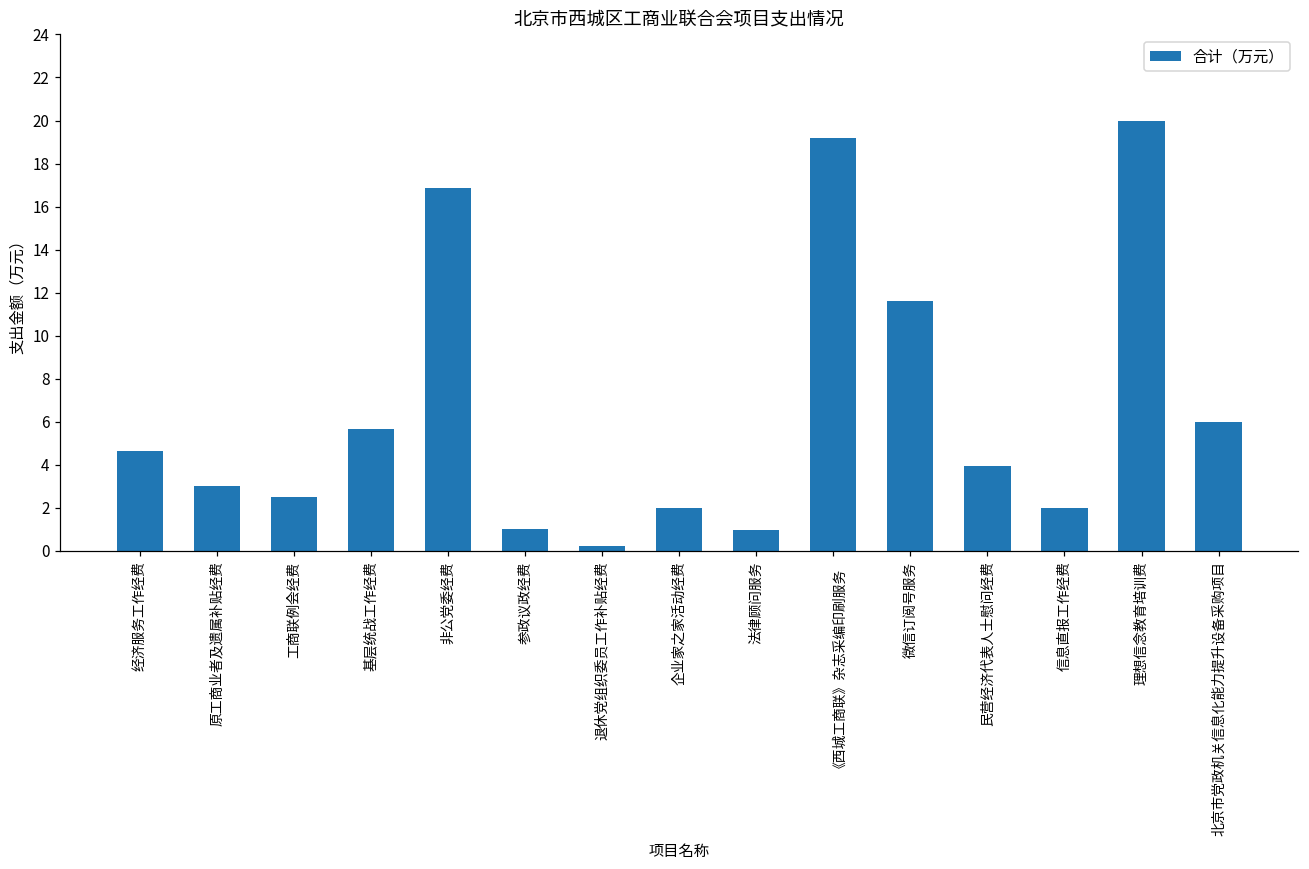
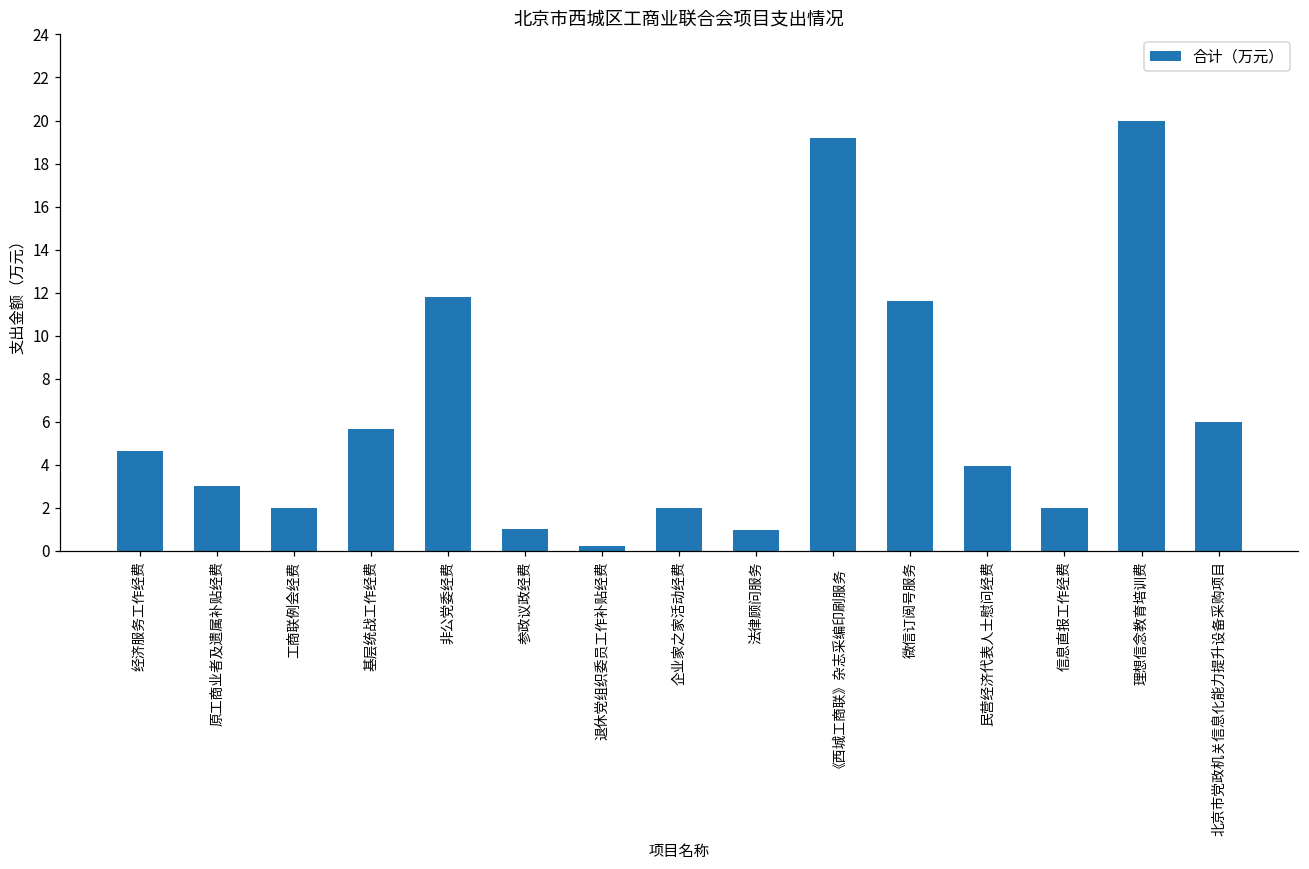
工商联例会经费: 2.5 -> 2.0
非公党委经费: 16.9 -> 11.8
